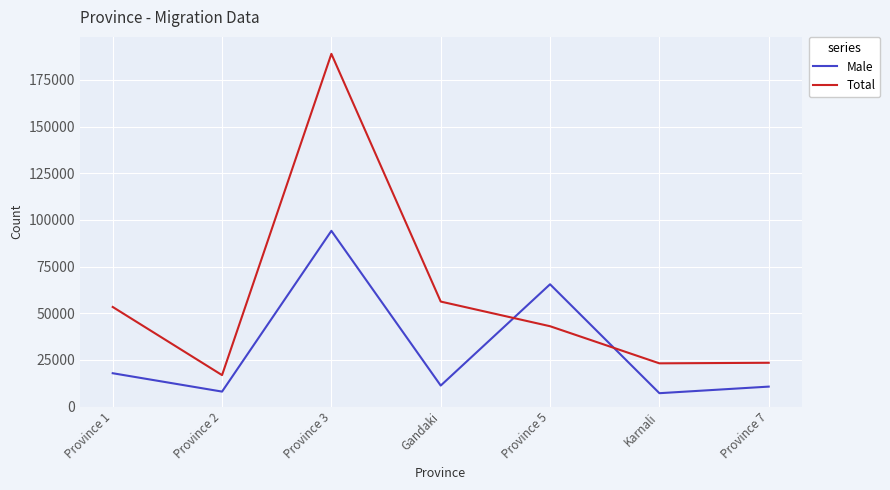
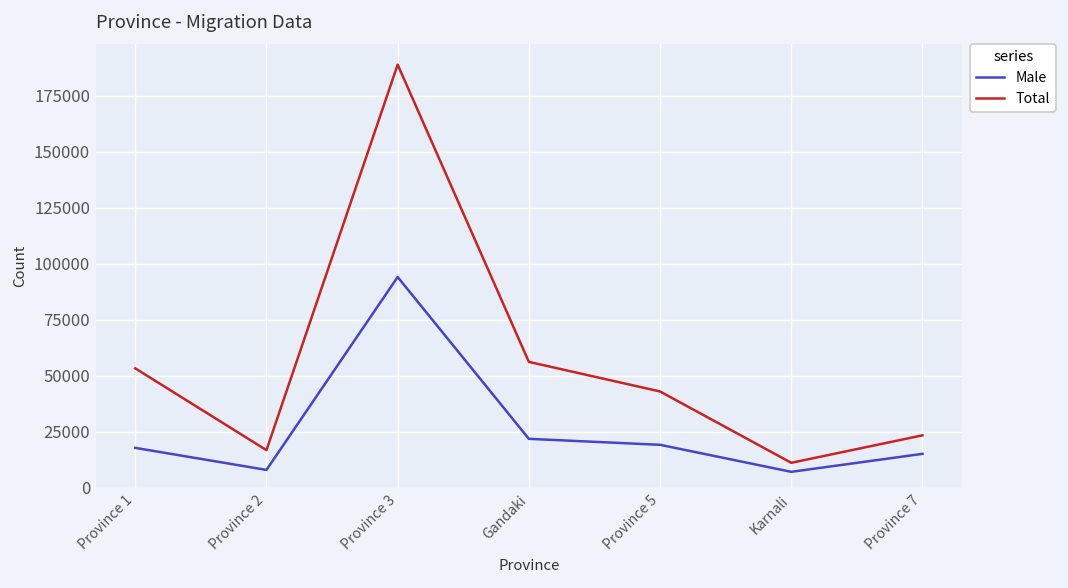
Male, Gandaki: 11000 -> 22000
Male, Province 5: 66000 -> 19000
Total, Karnali: 23000 -> 11000
Male, Province 7: 11000 -> 15000
